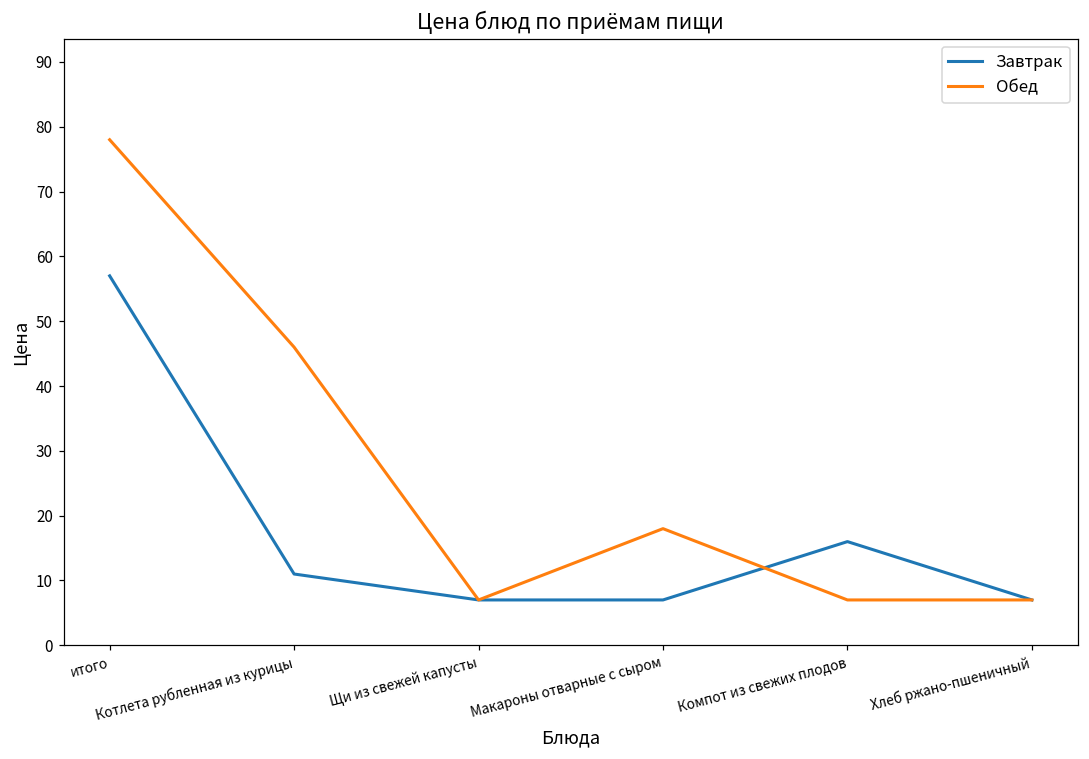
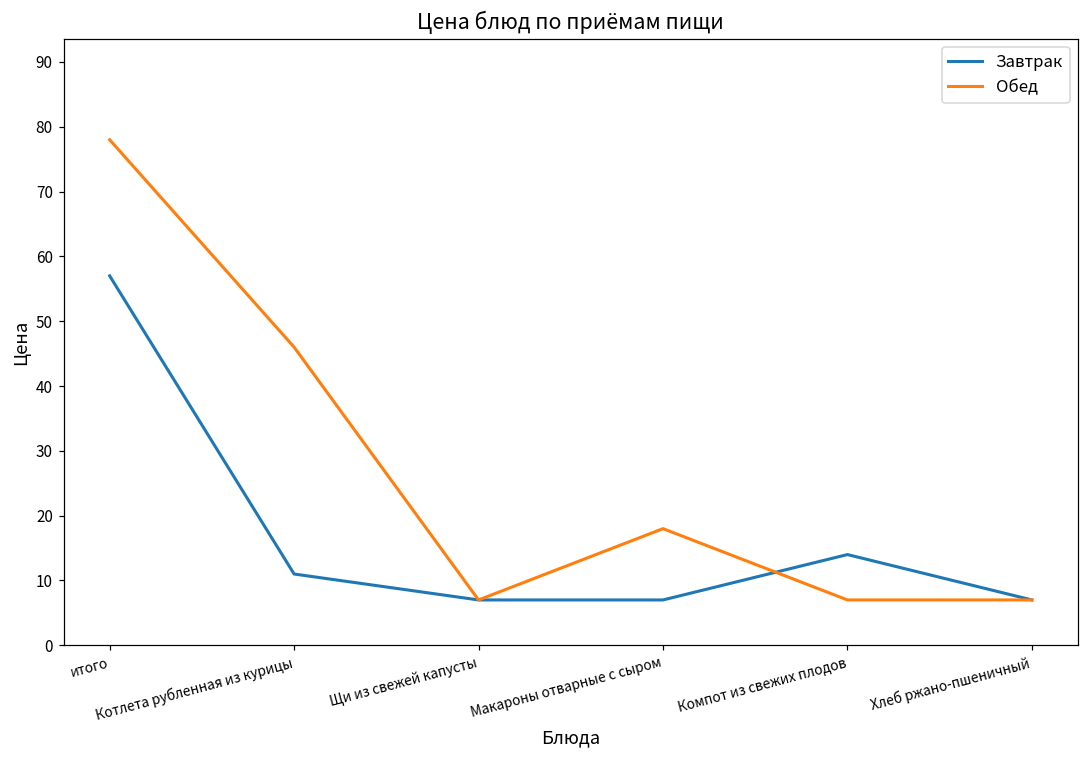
Завтрак, Компот из свежих плодов: 16 -> 14
